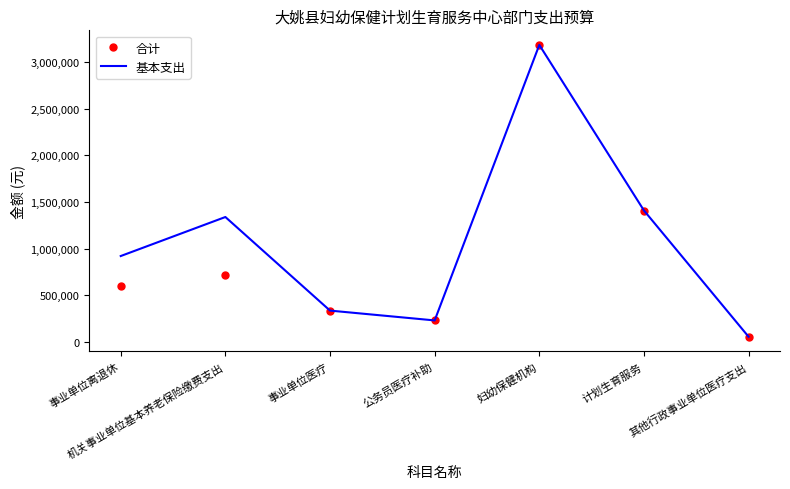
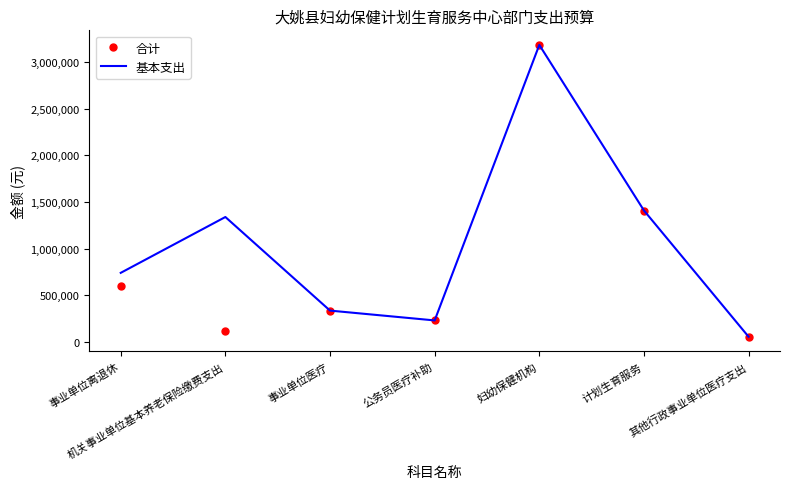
基本支出, 事业单位离退休: 900,000 -> 700,000
合计, 机关事业单位基本养老保险缴费支出: 700,000 -> 100,000
